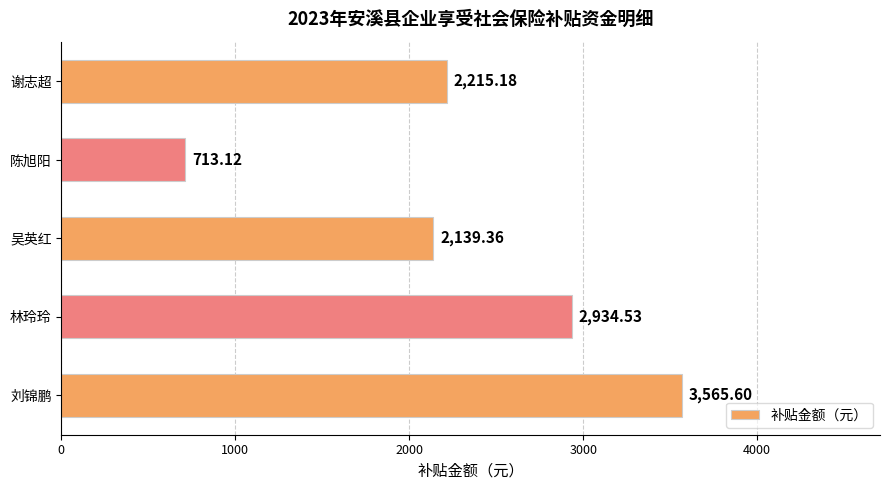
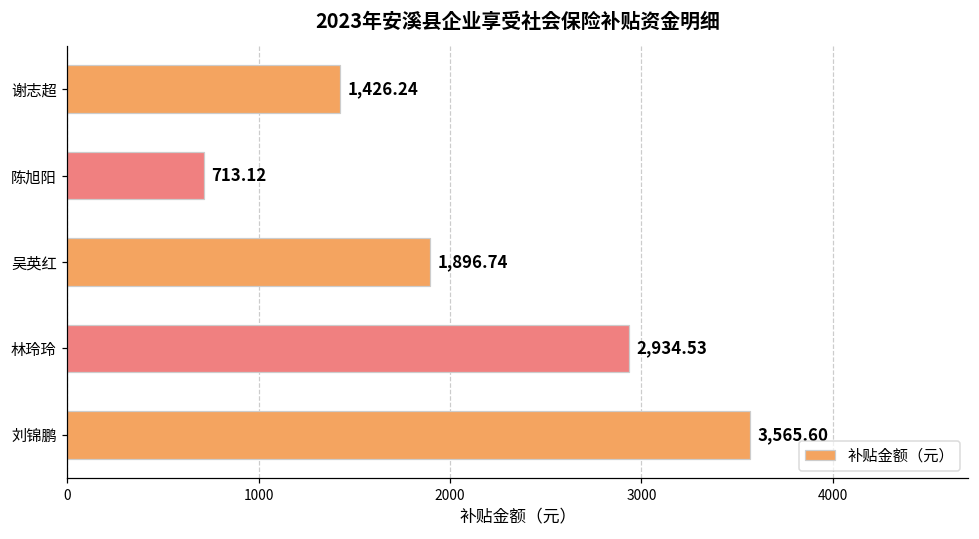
谢志超: 2,215.18 -> 1,426.24
吴英红: 2,139.36 -> 1,896.74
